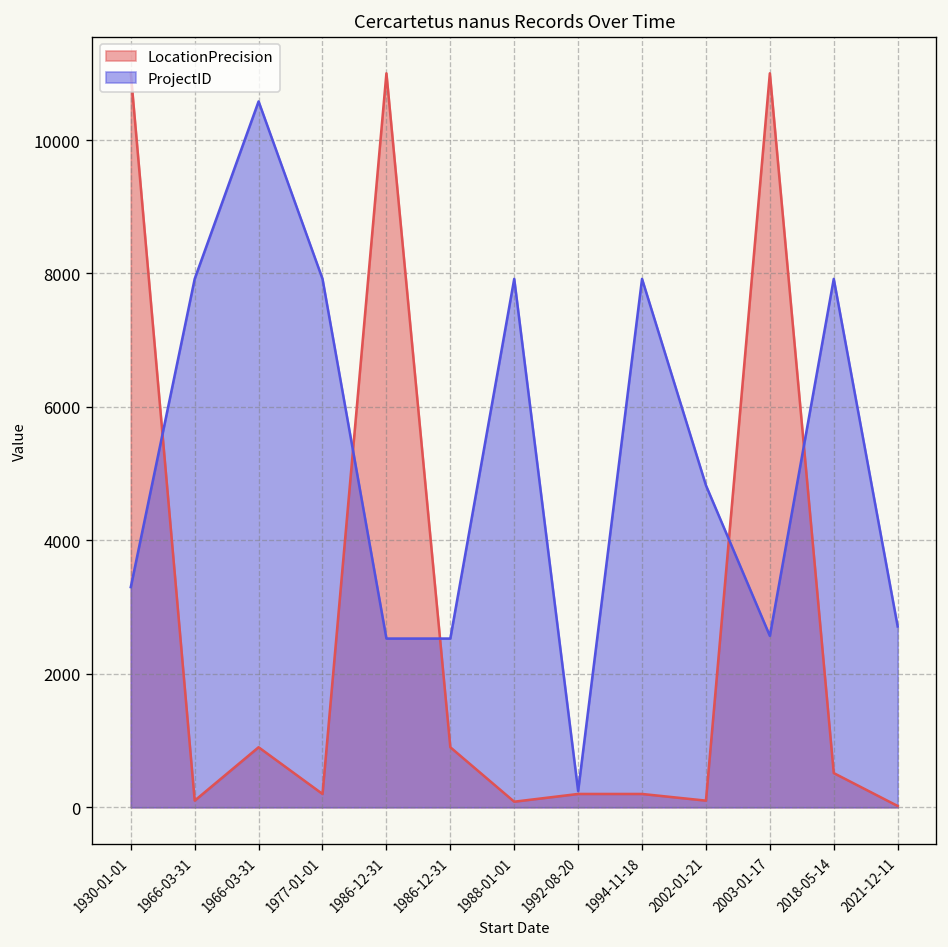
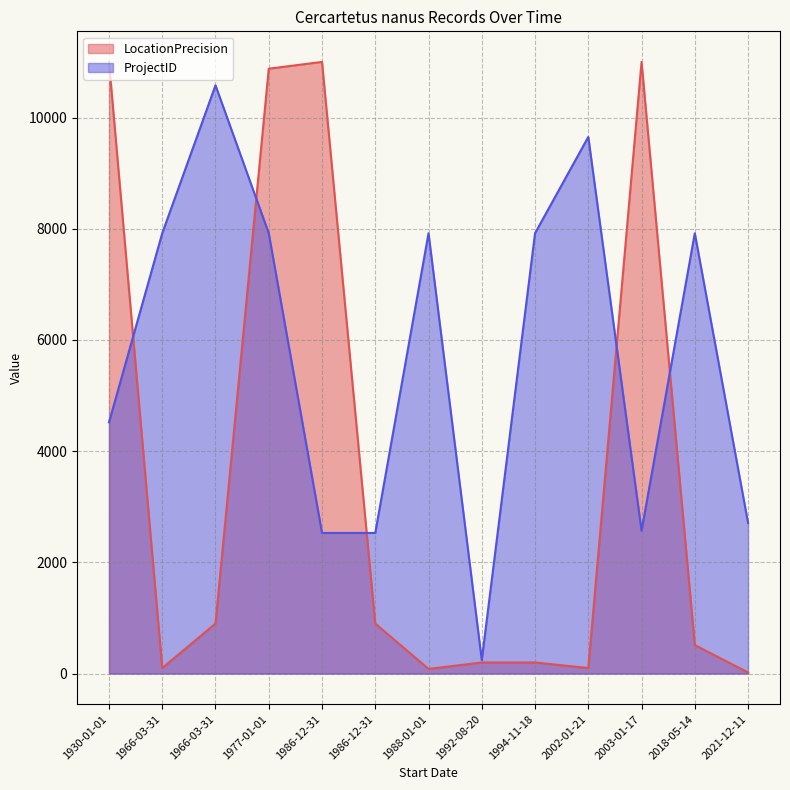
ProjectID, 1930-01-01: 3300 -> 4500
LocationPrecision, 1977-01-01: 200 -> 10900
ProjectID, 2002-01-21: 4800 -> 9700
